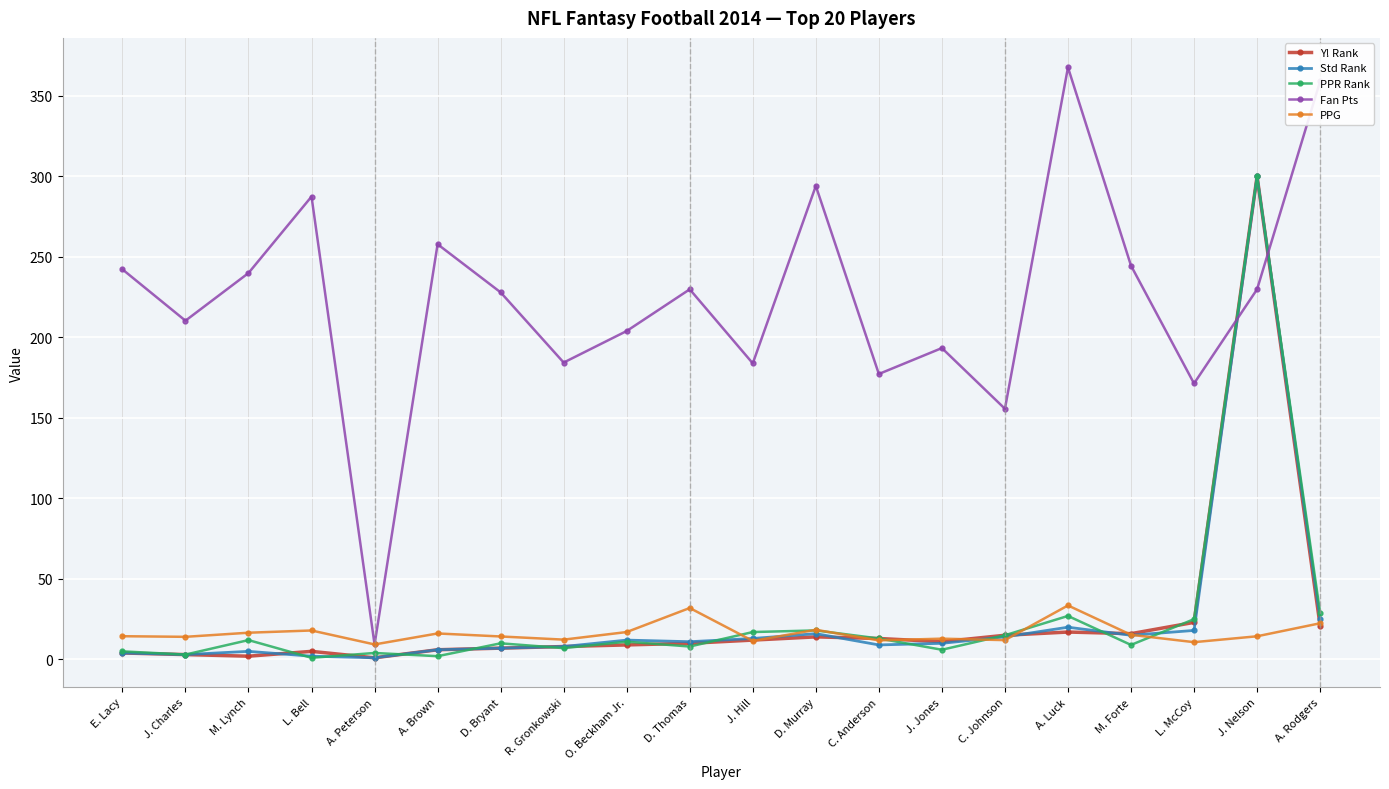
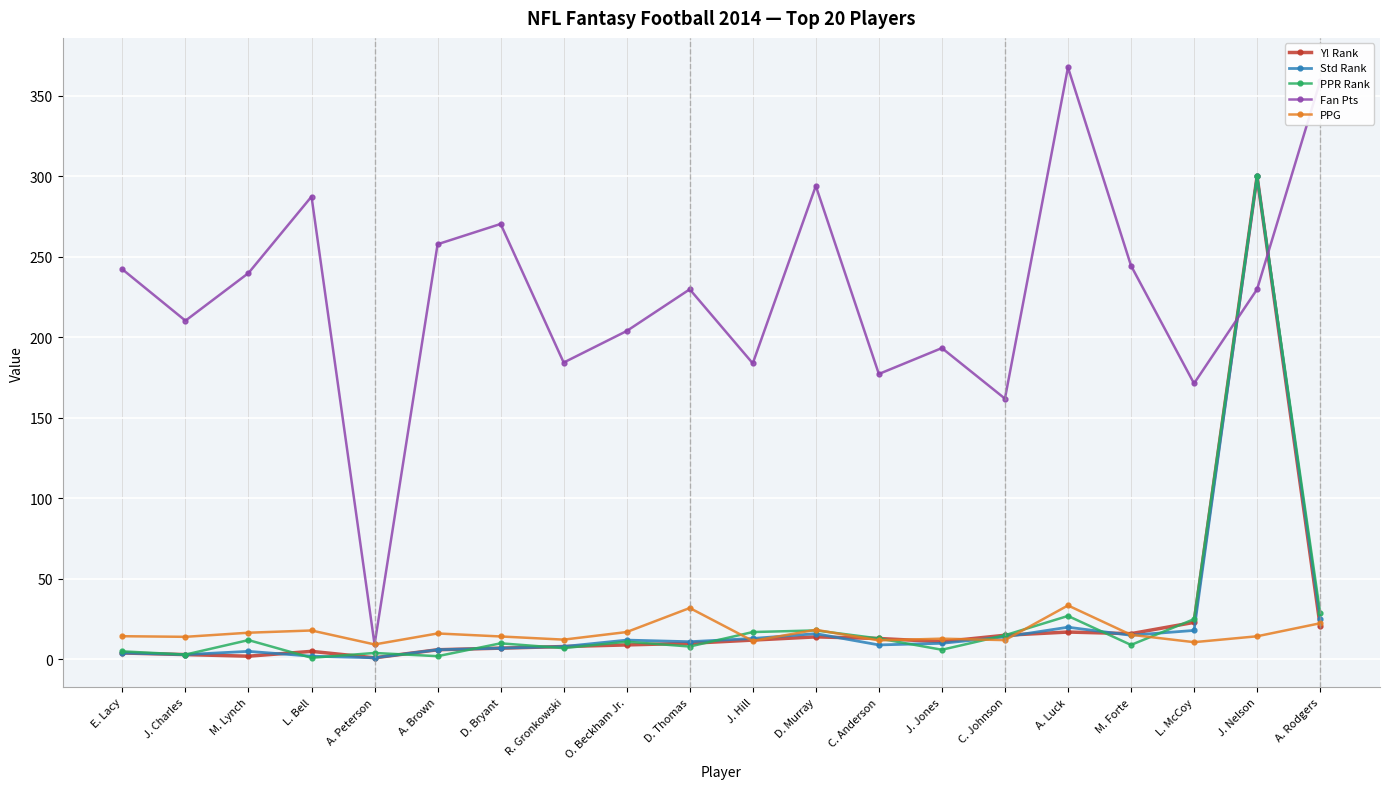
Fan Pts, D. Bryant: 228 -> 271
Fan Pts, C. Johnson: 156 -> 162
